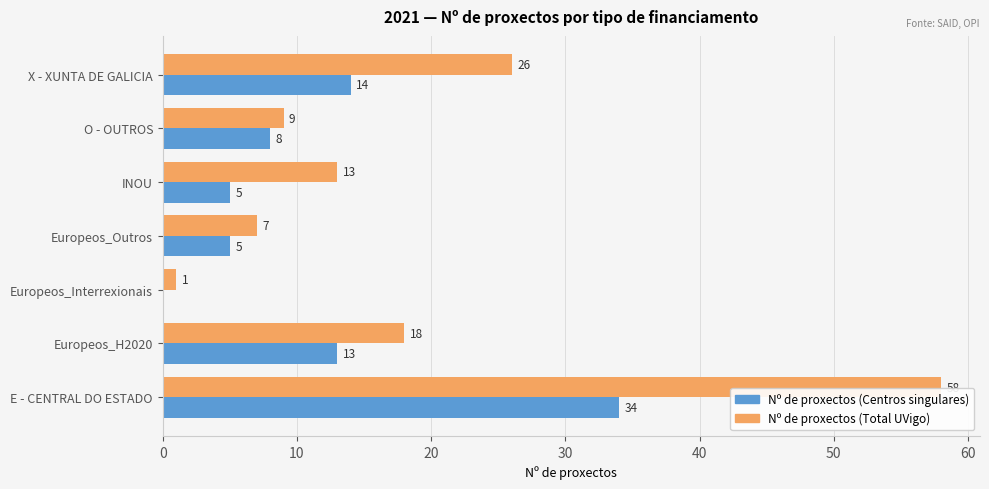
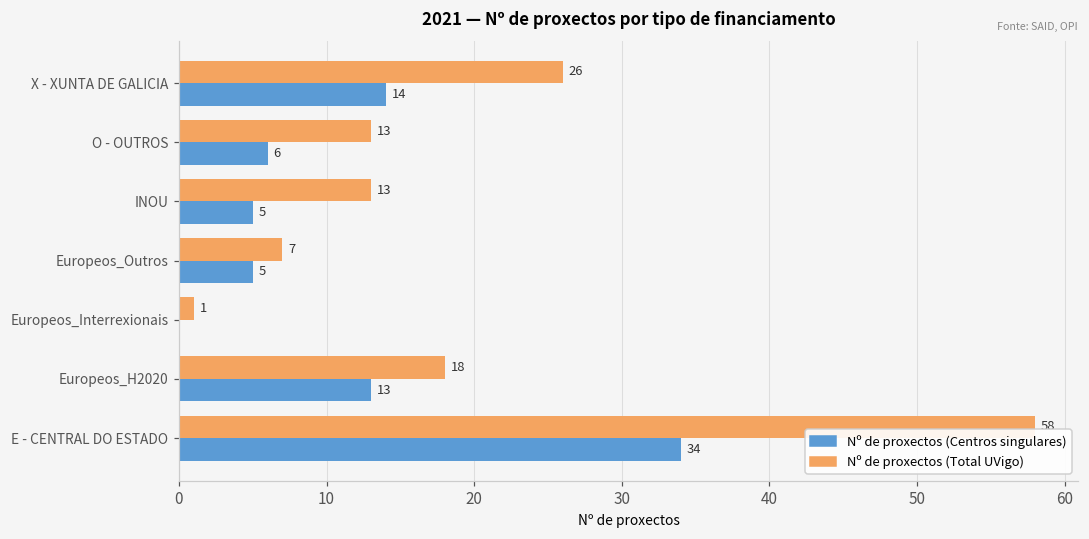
Nº de proxectos (Total UVigo), O - OUTROS: 9 -> 13
Nº de proxectos (Centros singulares), O - OUTROS: 8 -> 6
